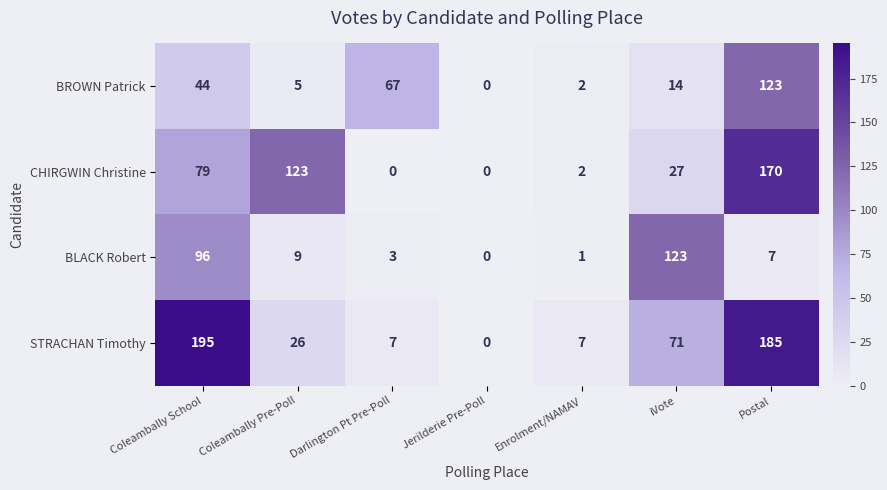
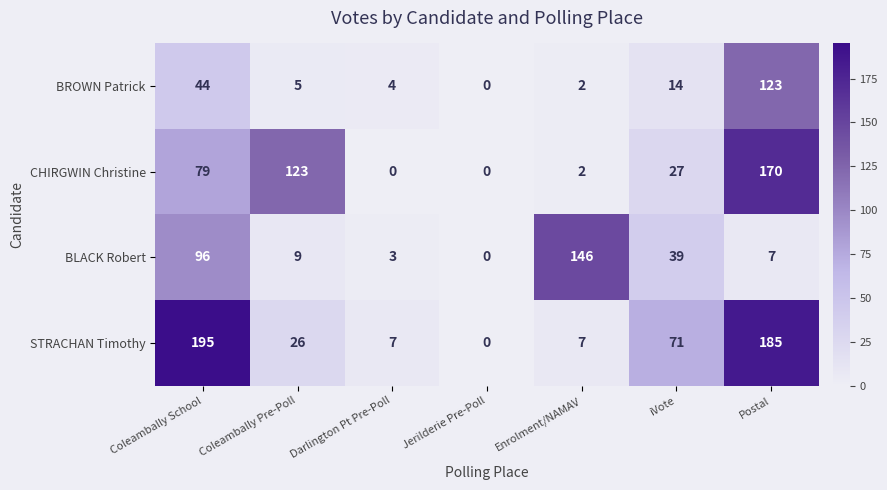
BROWN Patrick, Darlington Pt Pre-Poll: 67 -> 4
BLACK Robert, Enrolment/NAMAV: 1 -> 146
BLACK Robert, iVote: 123 -> 39
